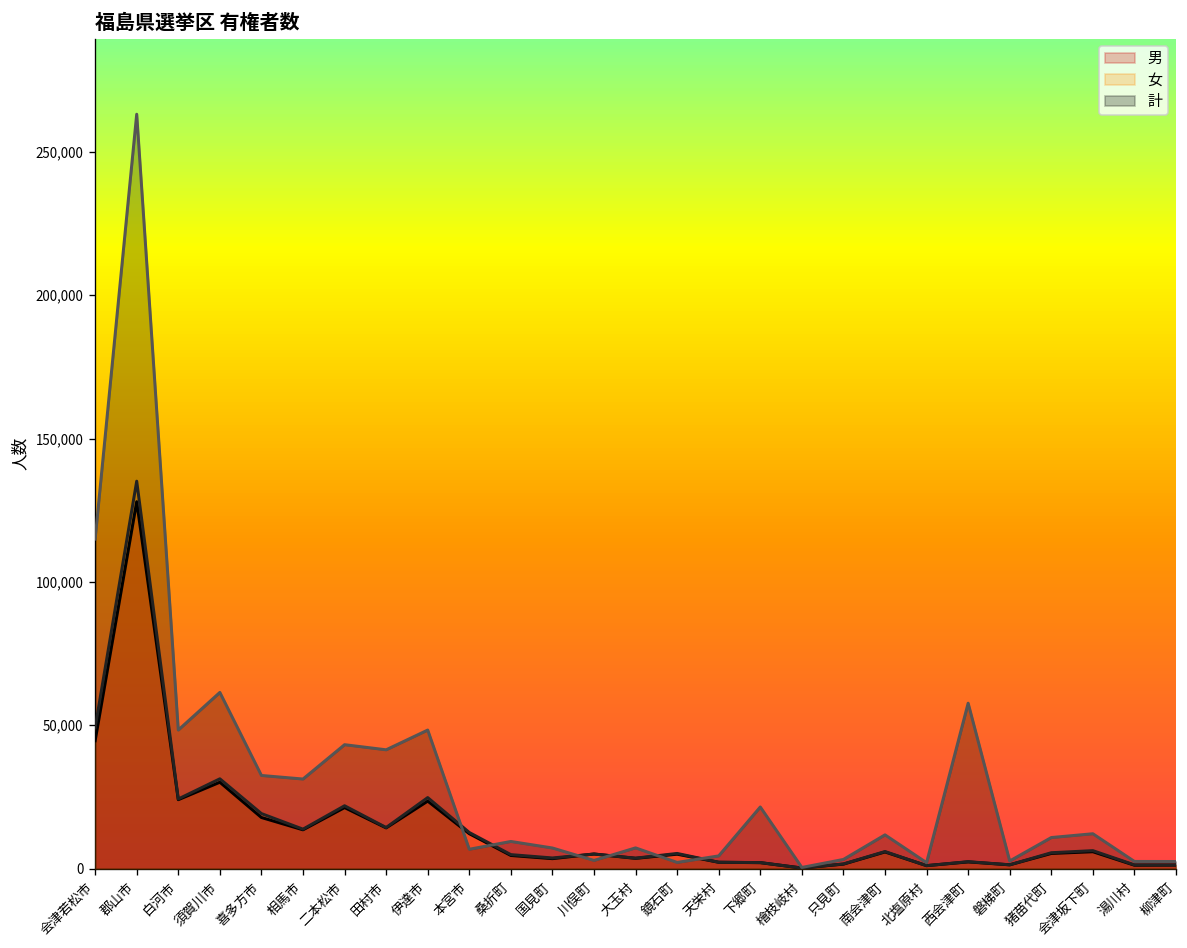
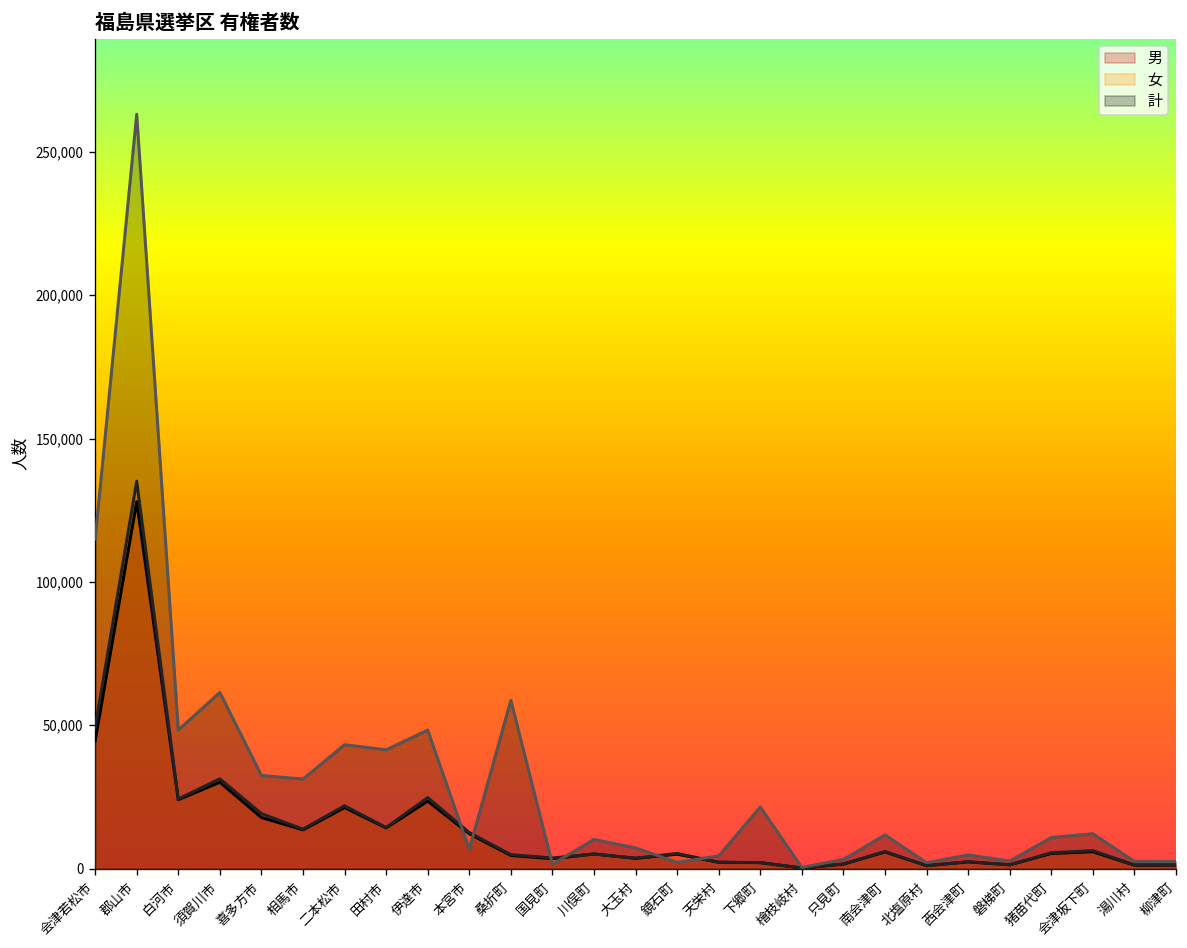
計, 桑折町: 9,000 -> 59,000
計, 国見町: 7,000 -> 2,000
計, 川俣町: 3,000 -> 10,000
計, 西会津町: 58,000 -> 5,000
